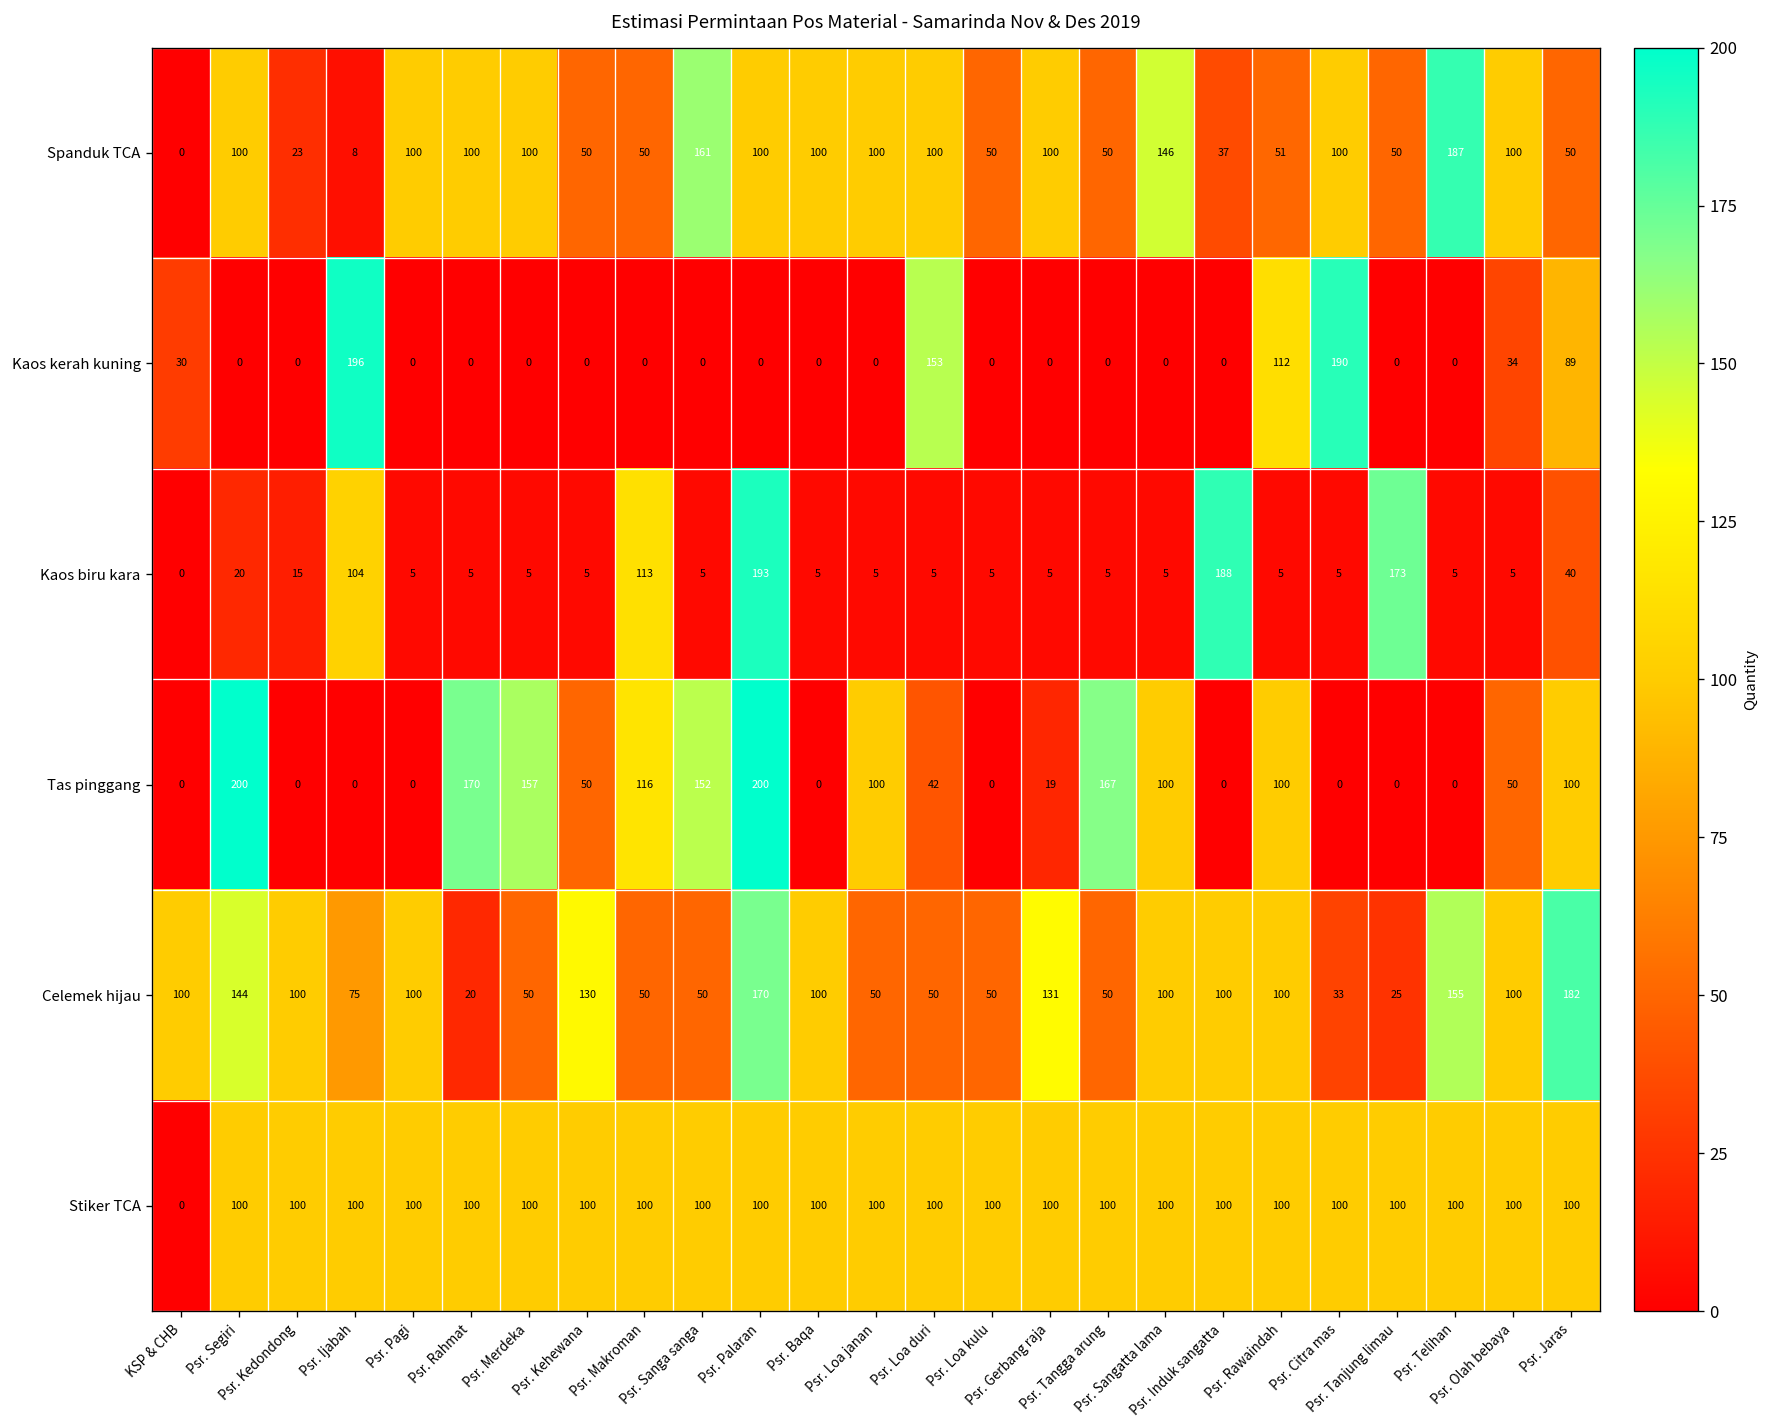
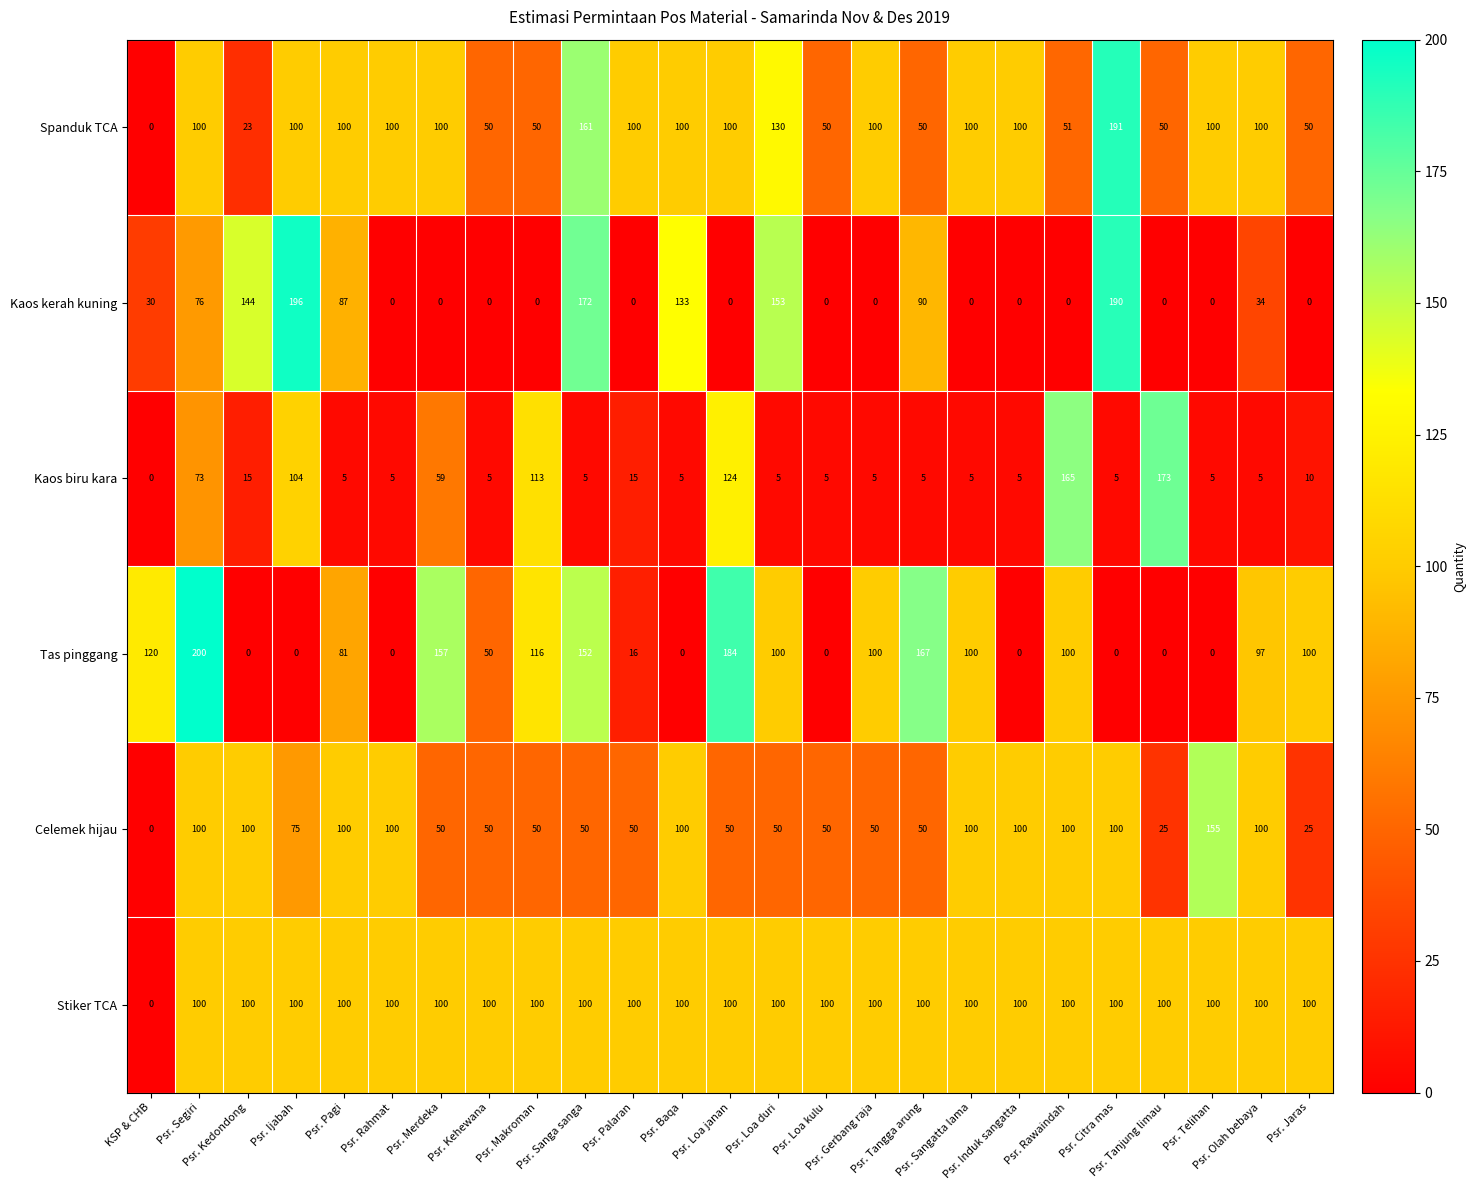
Spanduk TCA, Psr. Ijabah: 8 -> 100
Spanduk TCA, Psr. Loa duri: 100 -> 130
Spanduk TCA, Psr. Sangatta lama: 146 -> 100
Spanduk TCA, Psr. Induk sangatta: 37 -> 100
Spanduk TCA, Psr. Citra mas: 100 -> 191
Spanduk TCA, Psr. Telihan: 187 -> 100
Kaos kerah kuning, Psr. Segiri: 0 -> 76
Kaos kerah kuning, Psr. Kedondong: 0 -> 144
Kaos kerah kuning, Psr. Pagi: 0 -> 87
Kaos kerah kuning, Psr. Sanga sanga: 0 -> 172
Kaos kerah kuning, Psr. Baqa: 0 -> 133
Kaos kerah kuning, Psr. Tangga arung: 0 -> 90
Kaos kerah kuning, Psr. Rawaindah: 112 -> 0
Kaos kerah kuning, Psr. Jaras: 89 -> 0
Kaos biru kara, Psr. Segiri: 20 -> 73
Kaos biru kara, Psr. Merdeka: 5 -> 59
Kaos biru kara, Psr. Palaran: 193 -> 15
Kaos biru kara, Psr. Loa janan: 5 -> 124
Kaos biru kara, Psr. Induk sangatta: 188 -> 5
Kaos biru kara, Psr. Rawaindah: 5 -> 165
Kaos biru kara, Psr. Jaras: 40 -> 10
Tas pinggang, KSP & CHB: 0 -> 120
Tas pinggang, Psr. Pagi: 0 -> 81
Tas pinggang, Psr. Rahmat: 170 -> 0
Tas pinggang, Psr. Palaran: 200 -> 16
Tas pinggang, Psr. Loa janan: 100 -> 184
Tas pinggang, Psr. Loa duri: 42 -> 100
Tas pinggang, Psr. Gerbang raja: 19 -> 100
Tas pinggang, Psr. Olah bebaya: 50 -> 97
Celemek hijau, KSP & CHB: 100 -> 0
Celemek hijau, Psr. Segiri: 144 -> 100
Celemek hijau, Psr. Rahmat: 20 -> 100
Celemek hijau, Psr. Kehewana: 130 -> 50
Celemek hijau, Psr. Palaran: 170 -> 50
Celemek hijau, Psr. Gerbang raja: 131 -> 50
Celemek hijau, Psr. Citra mas: 33 -> 100
Celemek hijau, Psr. Jaras: 182 -> 25
